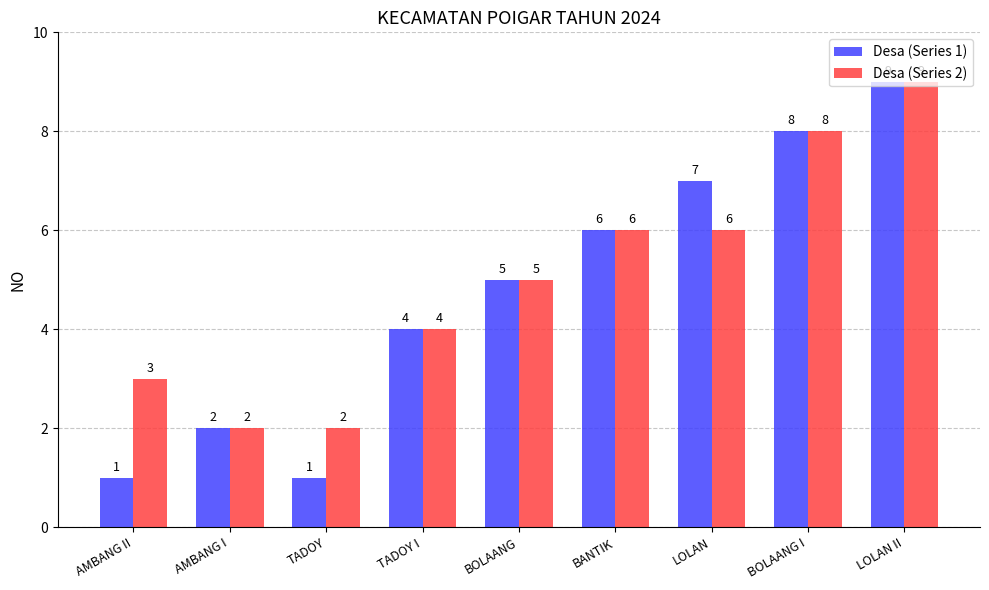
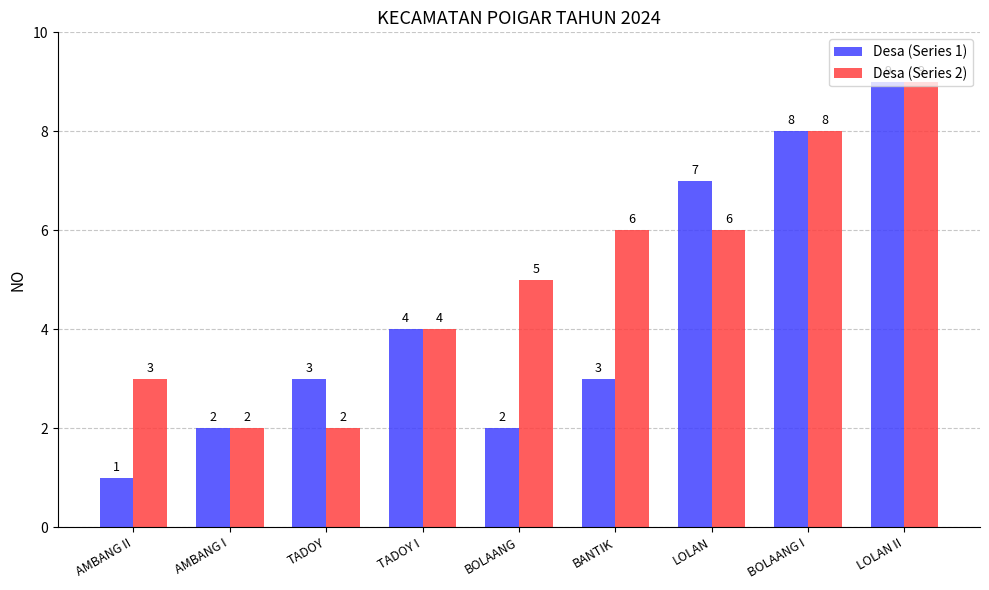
Desa (Series 1), TADOY: 1 -> 3
Desa (Series 1), BOLAANG: 5 -> 2
Desa (Series 1), BANTIK: 6 -> 3
